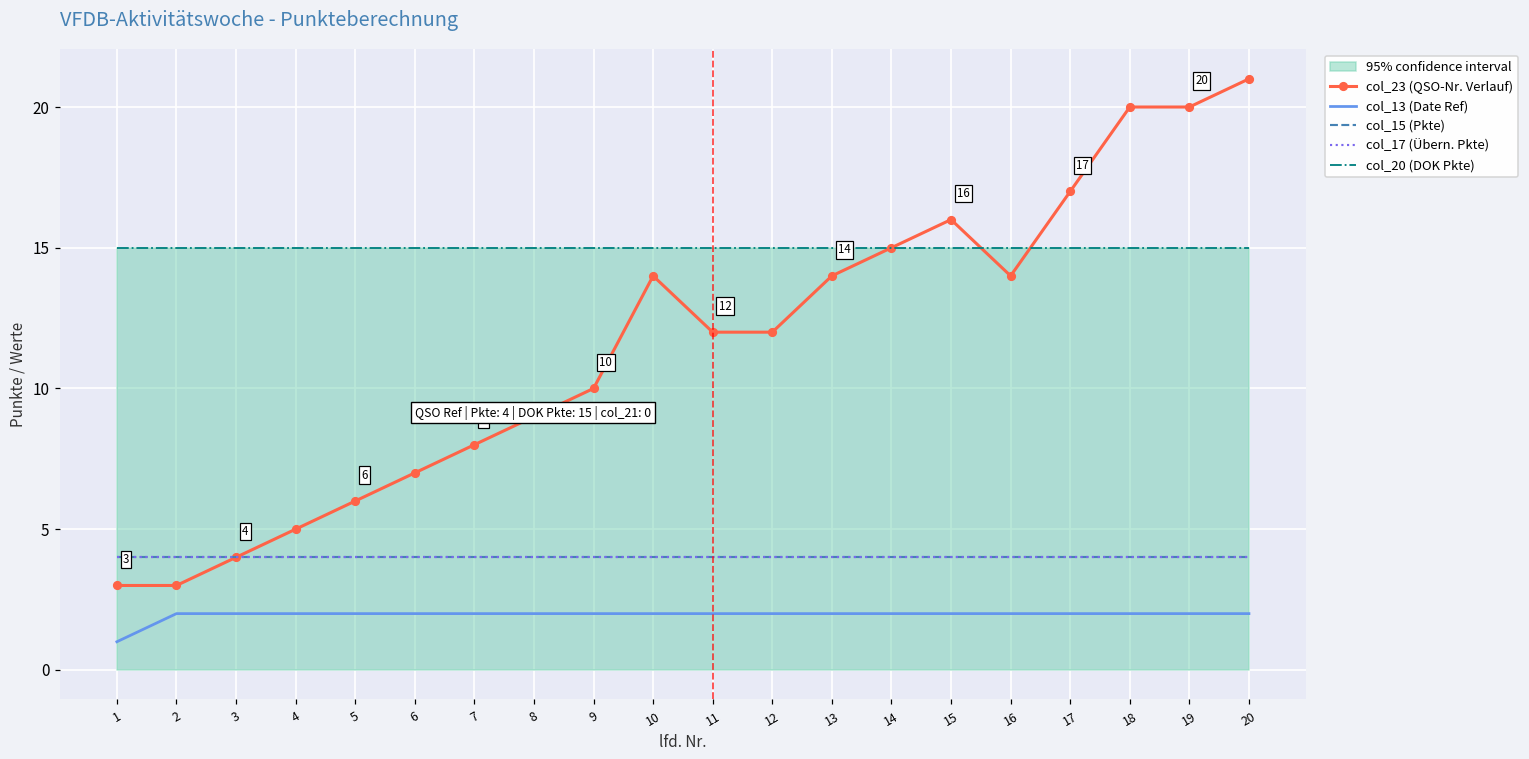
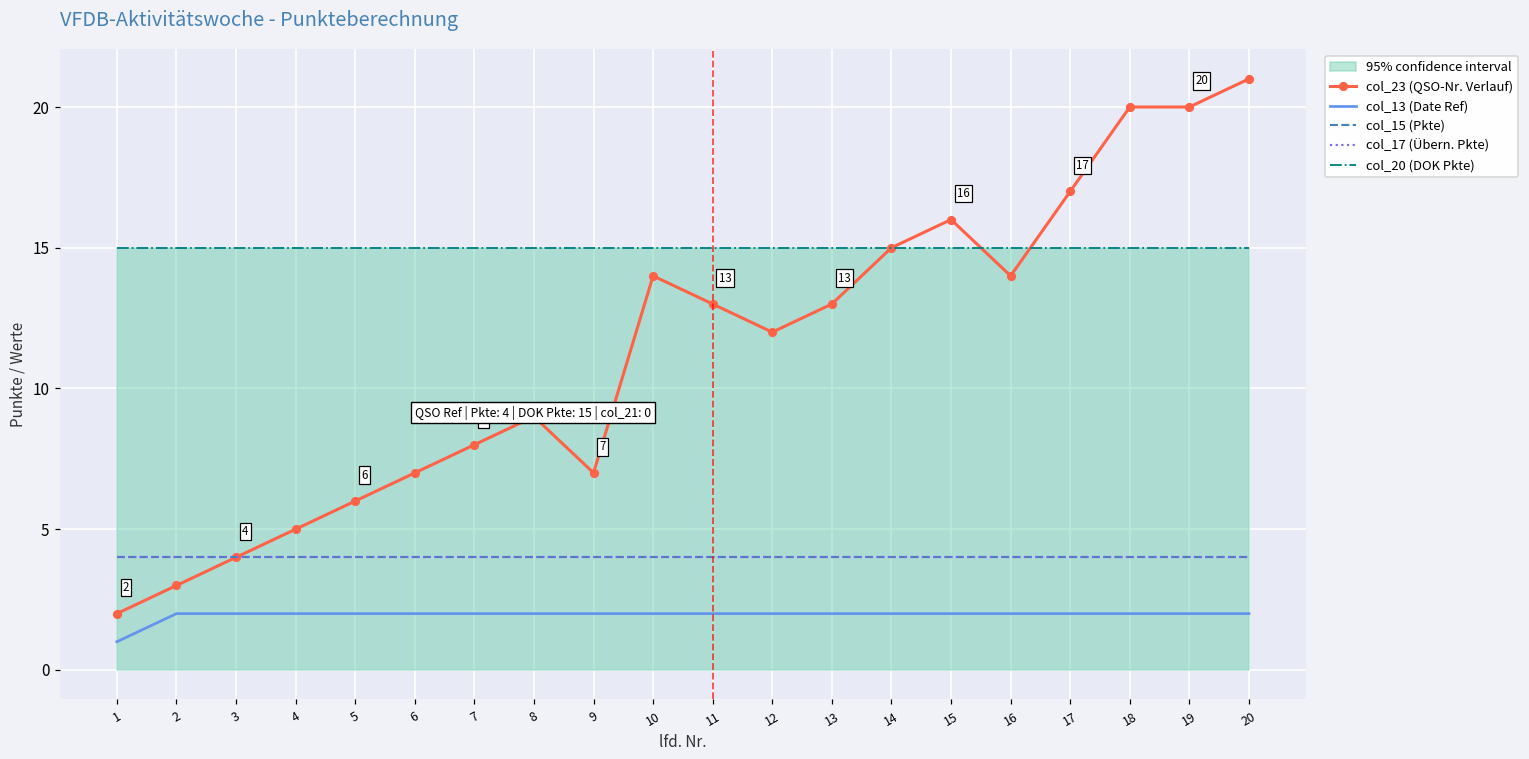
col_23 (QSO-Nr. Verlauf), 1: 3 -> 2
col_23 (QSO-Nr. Verlauf), 9: 10 -> 7
col_23 (QSO-Nr. Verlauf), 11: 12 -> 13
col_23 (QSO-Nr. Verlauf), 13: 14 -> 13
